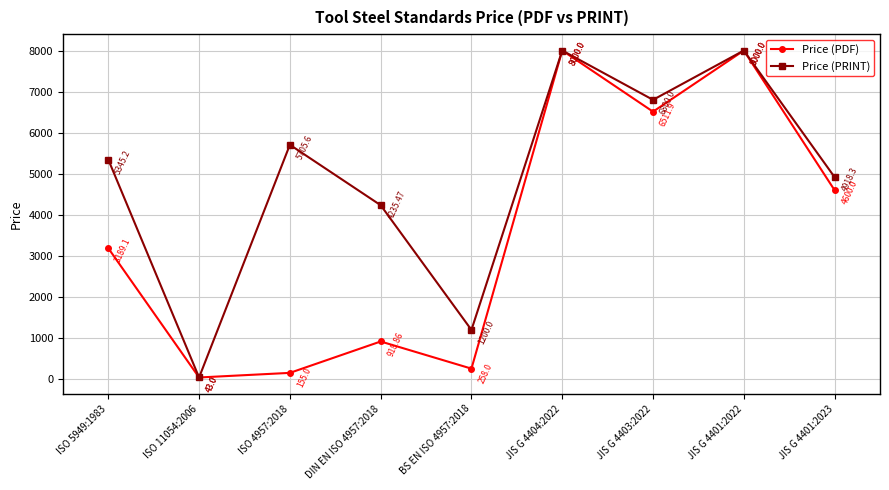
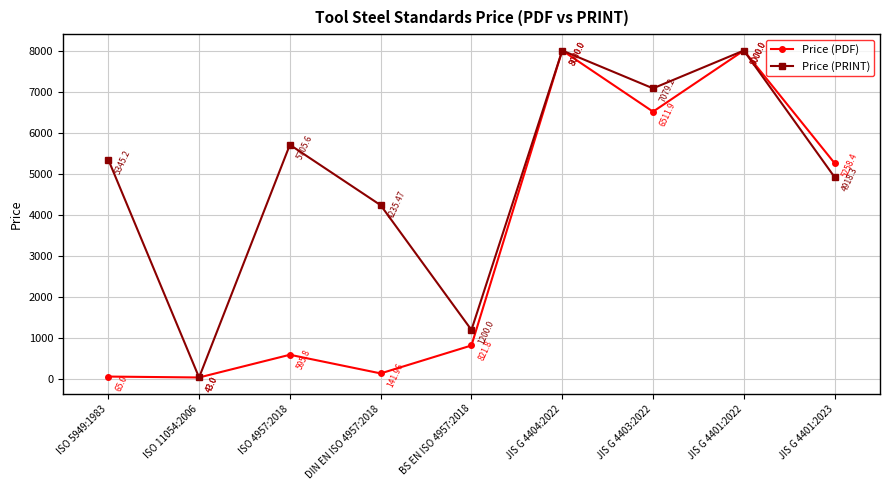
Price (PDF), ISO 5949:1983: 3189.1 -> 65.0
Price (PDF), ISO 4957:2018: 155.0 -> 595.8
Price (PDF), DIN EN ISO 4957:2018: 918.86 -> 141.96
Price (PDF), BS EN ISO 4957:2018: 258.0 -> 821.8
Price (PRINT), JIS G 4403:2022: 6800.0 -> 7079.2
Price (PDF), JIS G 4401:2023: 4600.0 -> 5258.4
